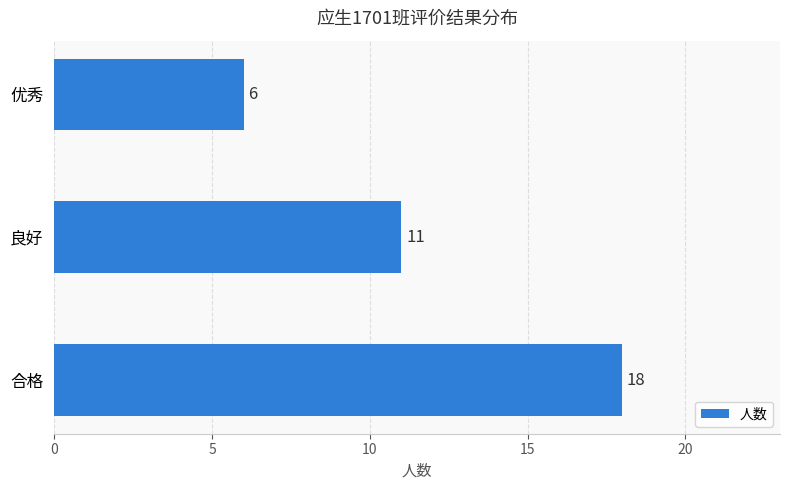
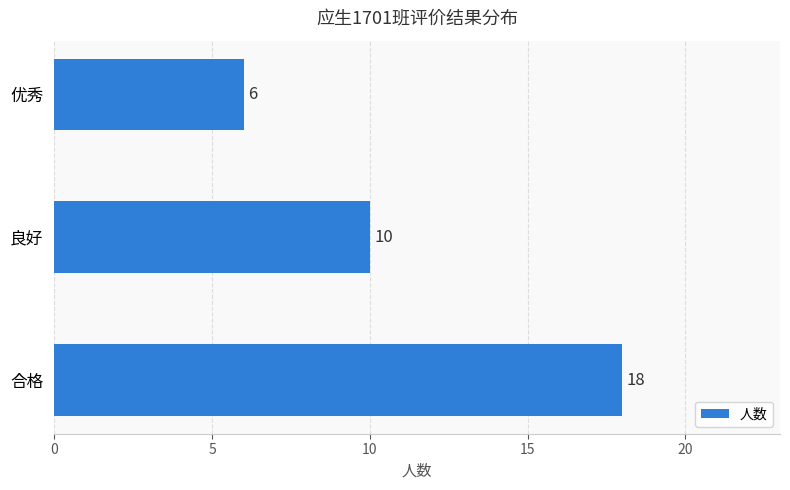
良好: 11 -> 10
